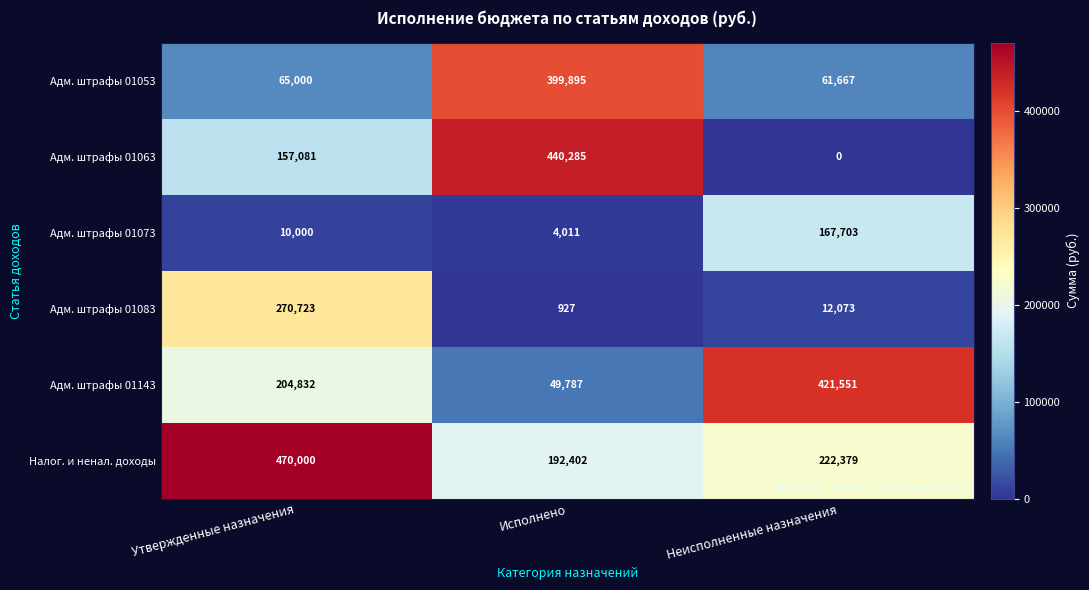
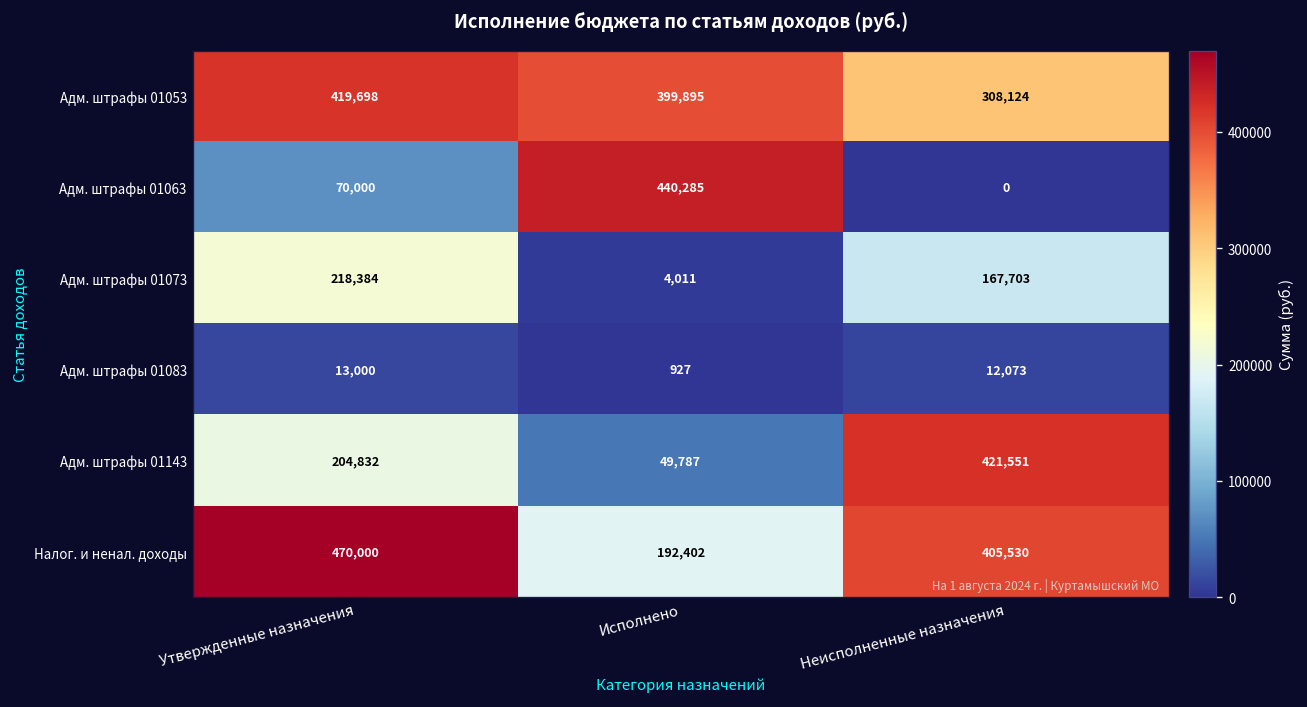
Адм. штрафы 01053, Утвержденные назначения: 65,000 -> 419,698
Адм. штрафы 01053, Неисполненные назначения: 61,667 -> 308,124
Адм. штрафы 01063, Утвержденные назначения: 157,081 -> 70,000
Адм. штрафы 01073, Утвержденные назначения: 10,000 -> 218,384
Адм. штрафы 01083, Утвержденные назначения: 270,723 -> 13,000
Налог. и ненал. доходы, Неисполненные назначения: 222,379 -> 405,530
